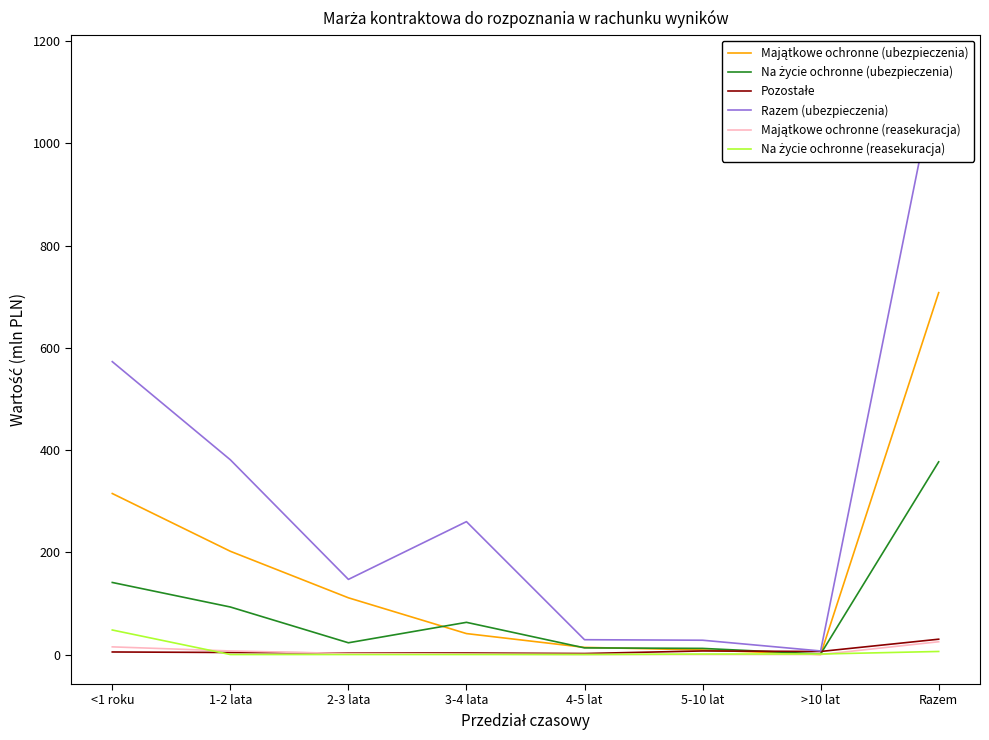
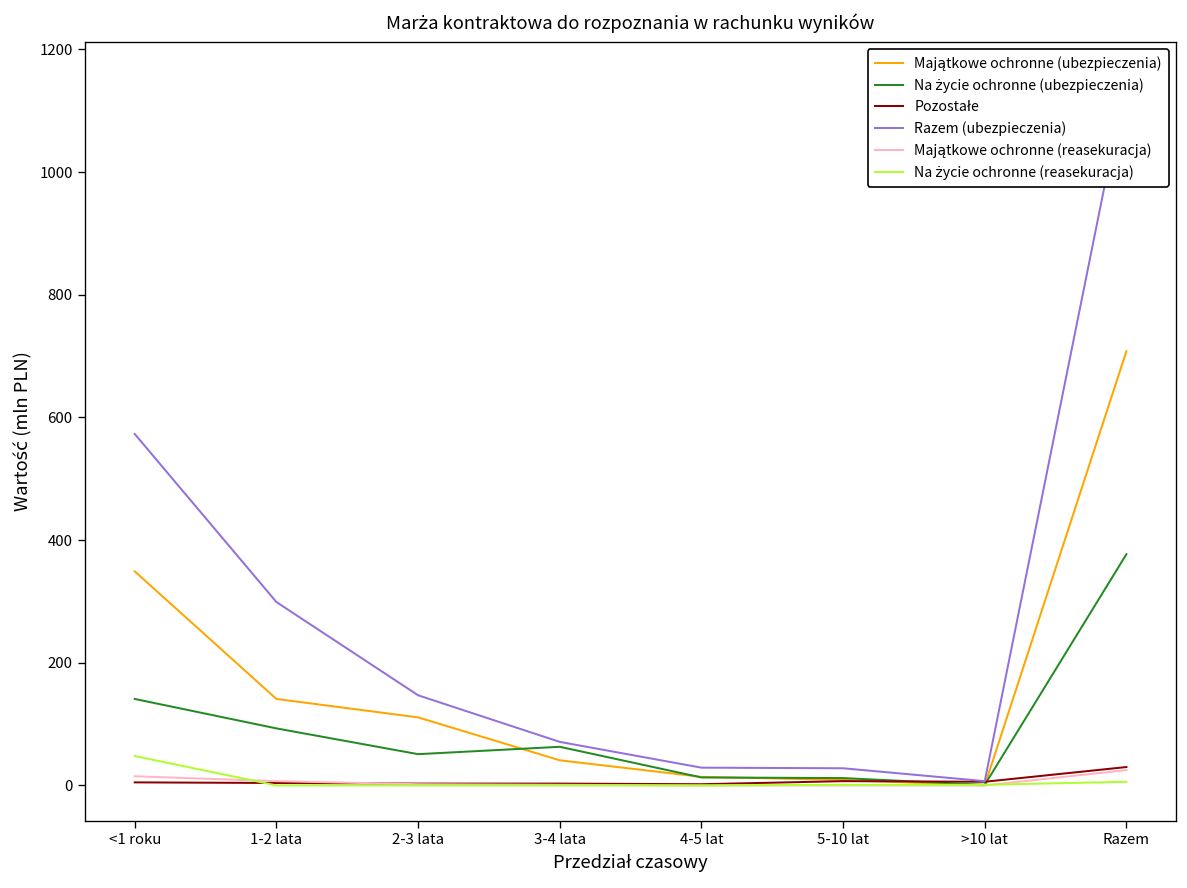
Majątkowe ochronne (ubezpieczenia), <1 roku: 320 -> 350
Majątkowe ochronne (ubezpieczenia), 1-2 lata: 200 -> 140
Razem (ubezpieczenia), 1-2 lata: 380 -> 300
Na życie ochronne (ubezpieczenia), 2-3 lata: 20 -> 50
Razem (ubezpieczenia), 3-4 lata: 260 -> 70
